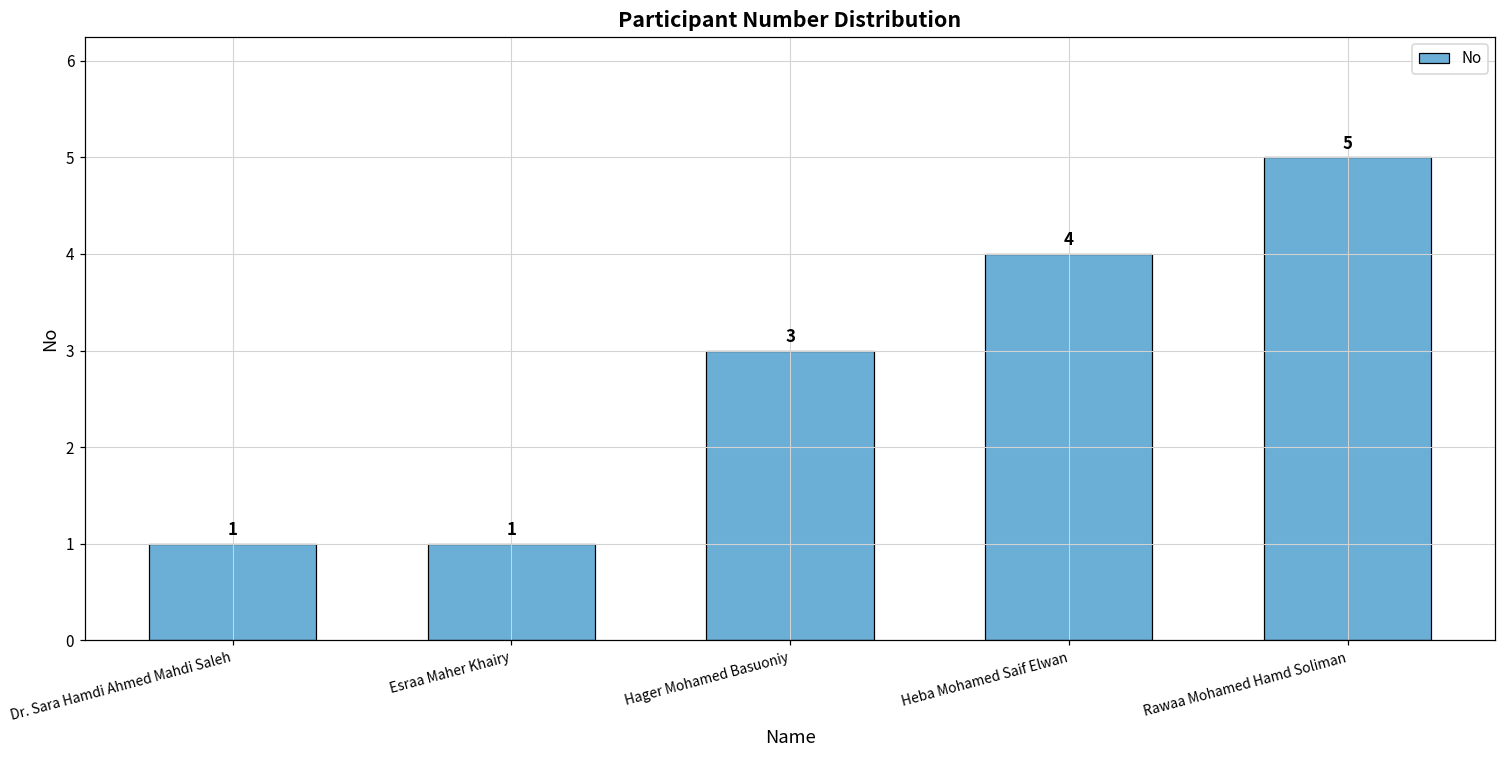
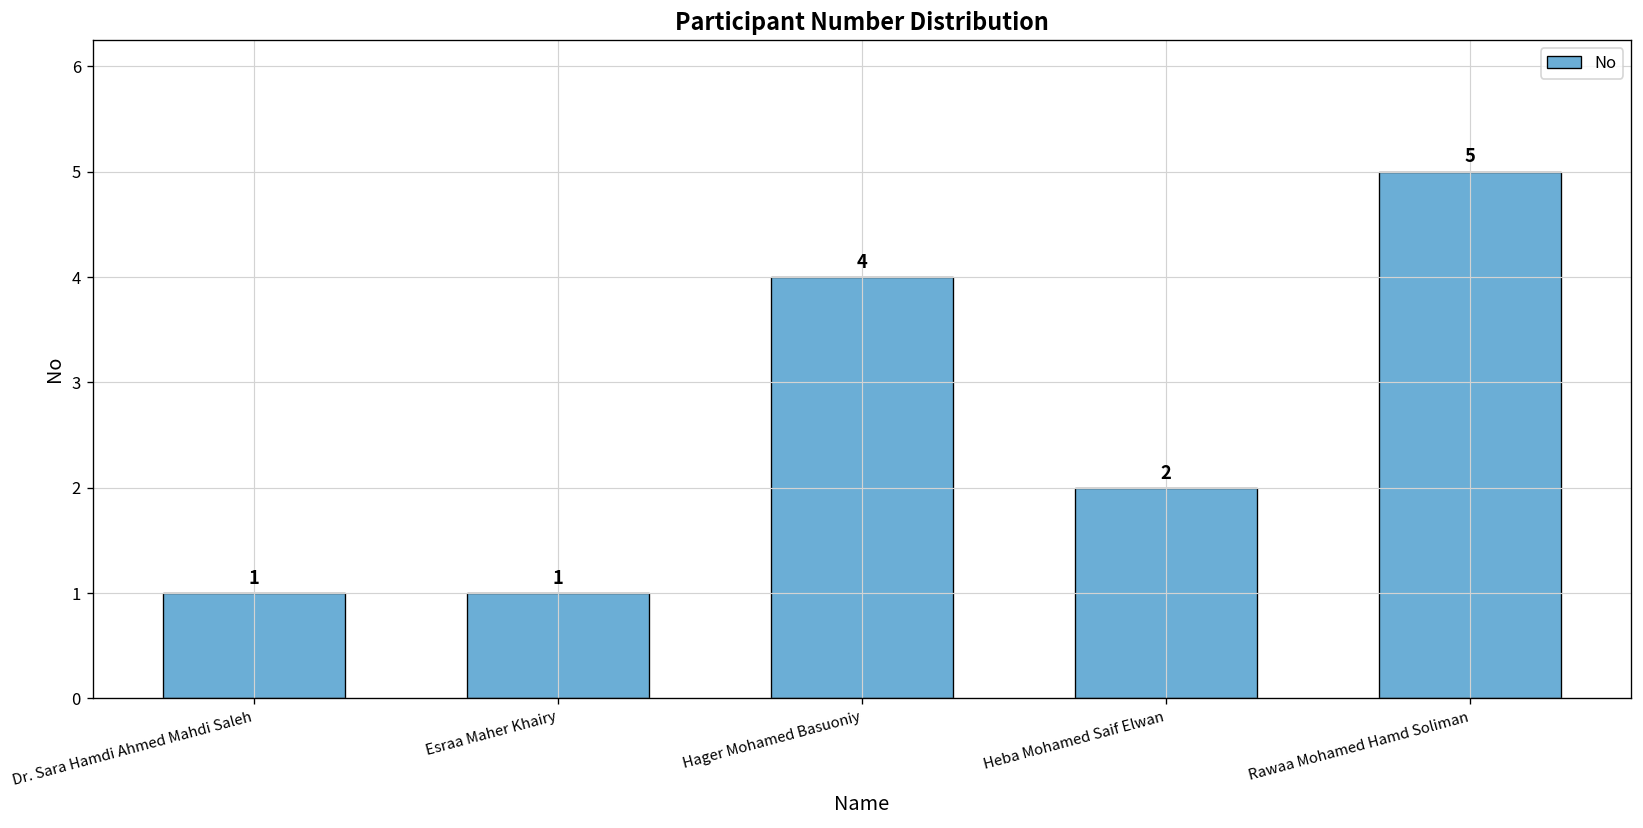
Hager Mohamed Basuoniy: 3 -> 4
Heba Mohamed Saif Elwan: 4 -> 2
